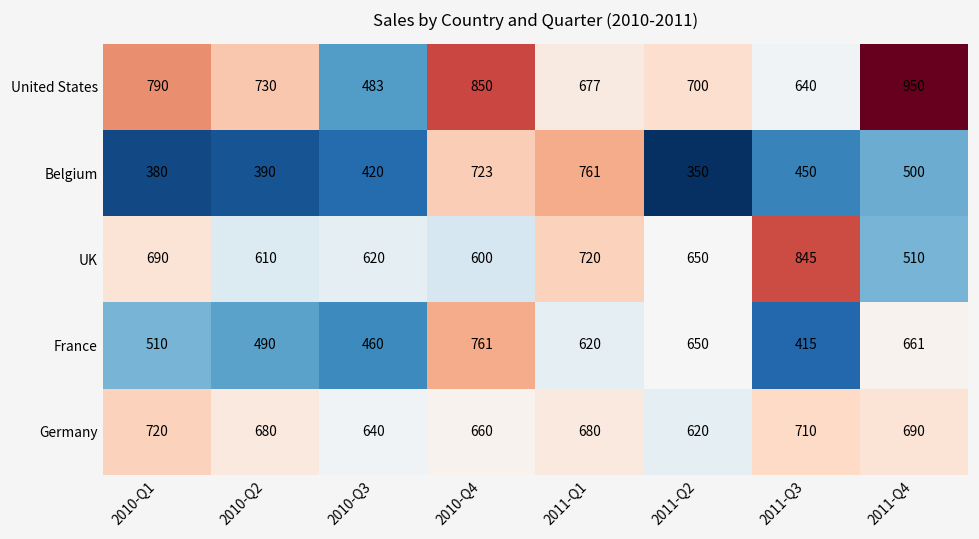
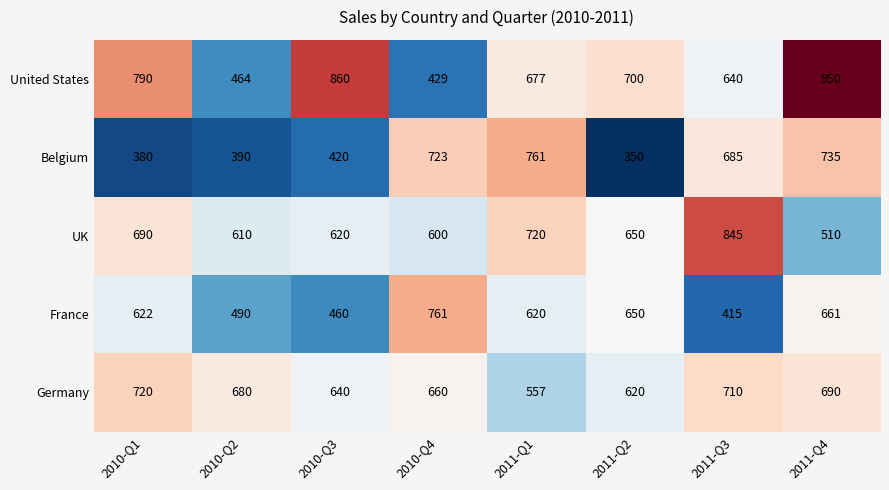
United States, 2010-Q2: 730 -> 464
United States, 2010-Q3: 483 -> 860
United States, 2010-Q4: 850 -> 429
Belgium, 2011-Q3: 450 -> 685
Belgium, 2011-Q4: 500 -> 735
France, 2010-Q1: 510 -> 622
Germany, 2011-Q1: 680 -> 557
